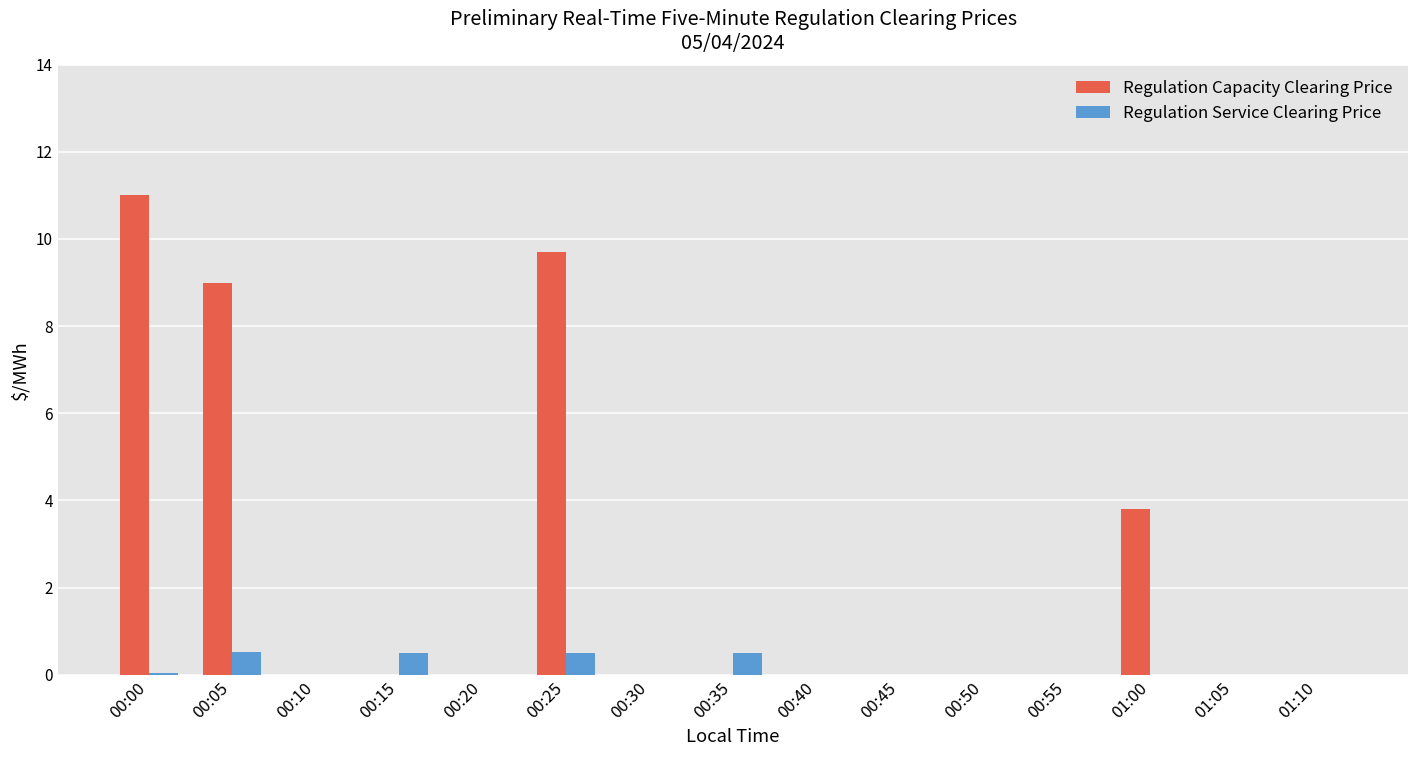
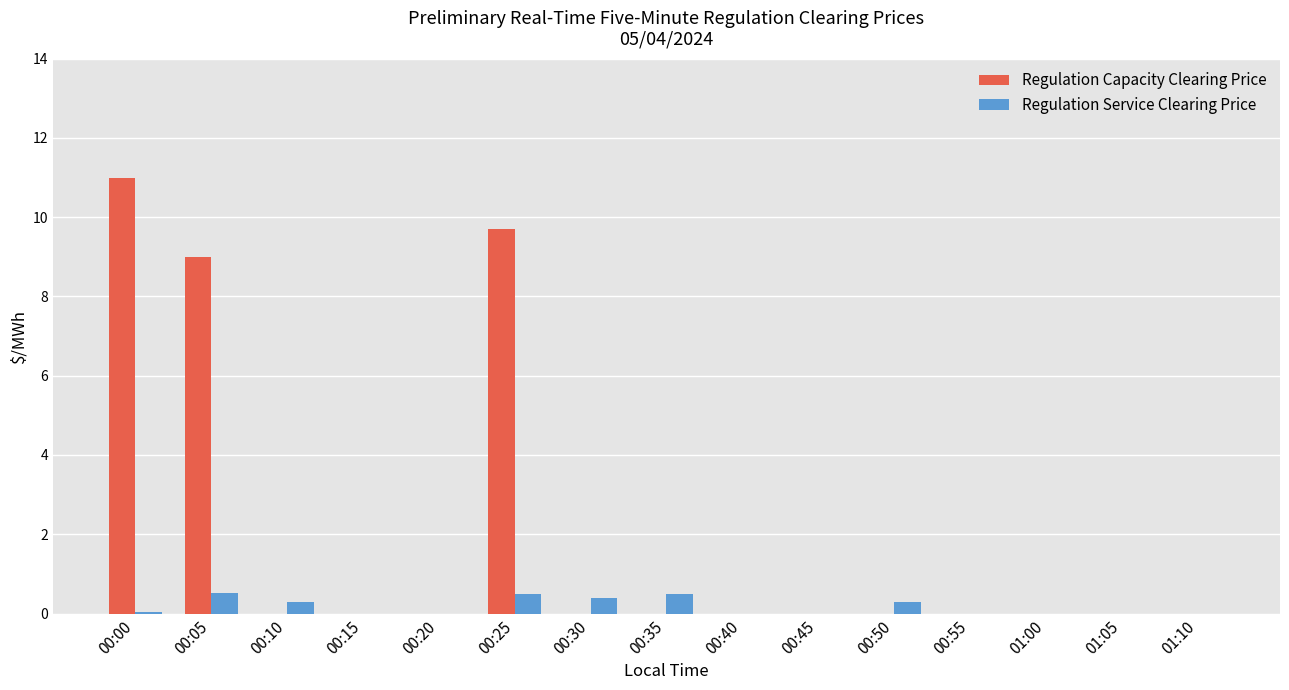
Regulation Service Clearing Price, 00:10: 0.0 -> 0.3
Regulation Service Clearing Price, 00:15: 0.5 -> 0.0
Regulation Service Clearing Price, 00:30: 0.0 -> 0.4
Regulation Service Clearing Price, 00:50: 0.0 -> 0.3
Regulation Capacity Clearing Price, 01:00: 3.8 -> 0.0
